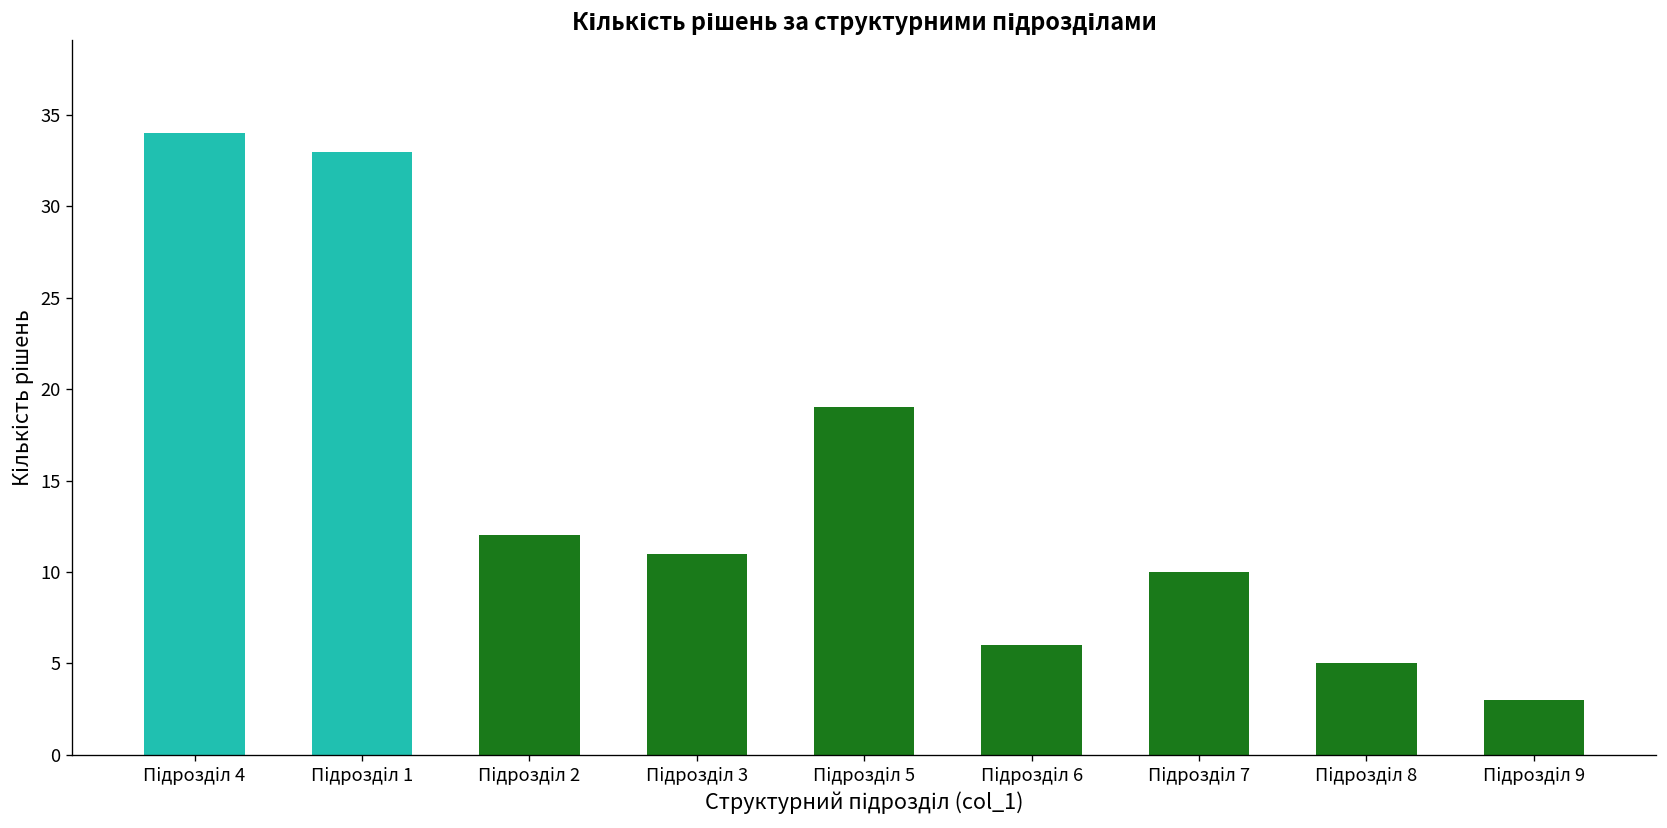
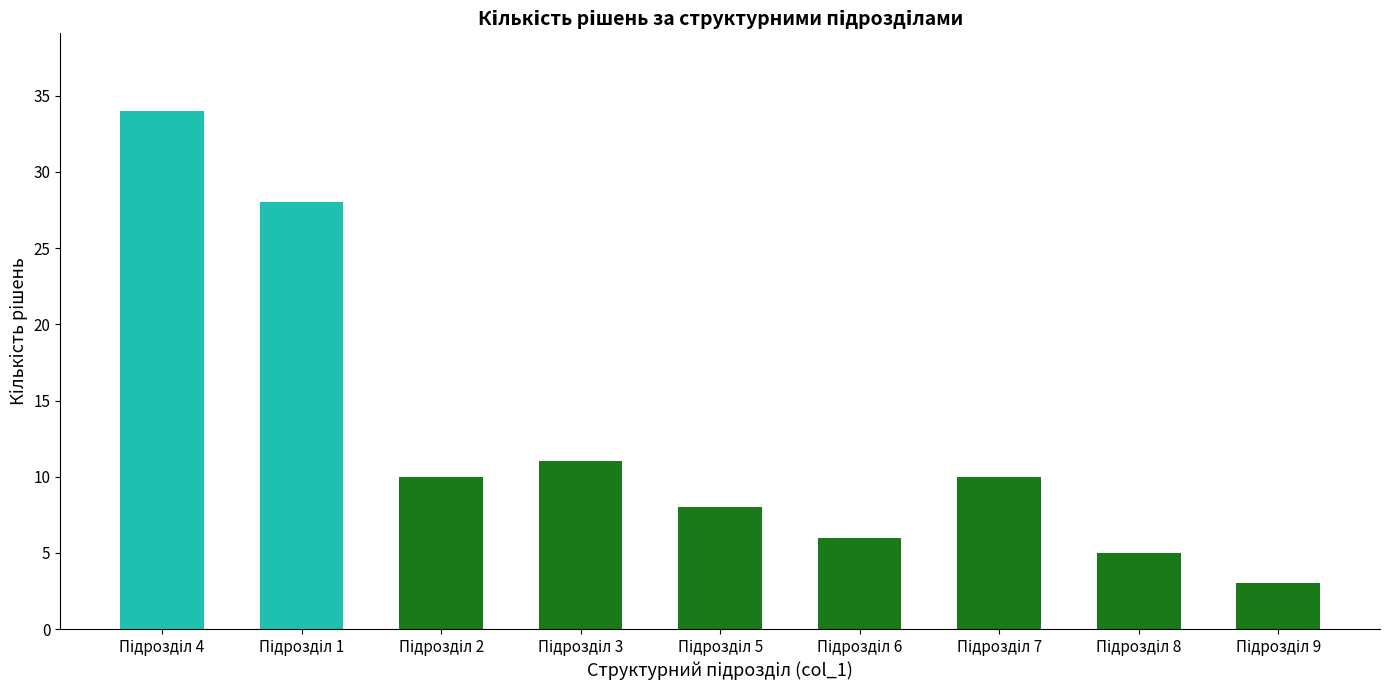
Підрозділ 1: 33 -> 28
Підрозділ 2: 12 -> 10
Підрозділ 5: 19 -> 8
